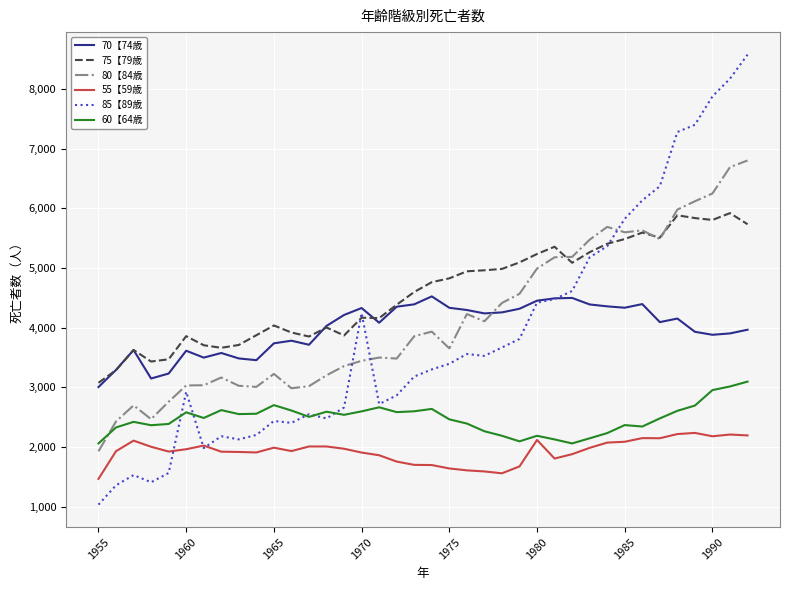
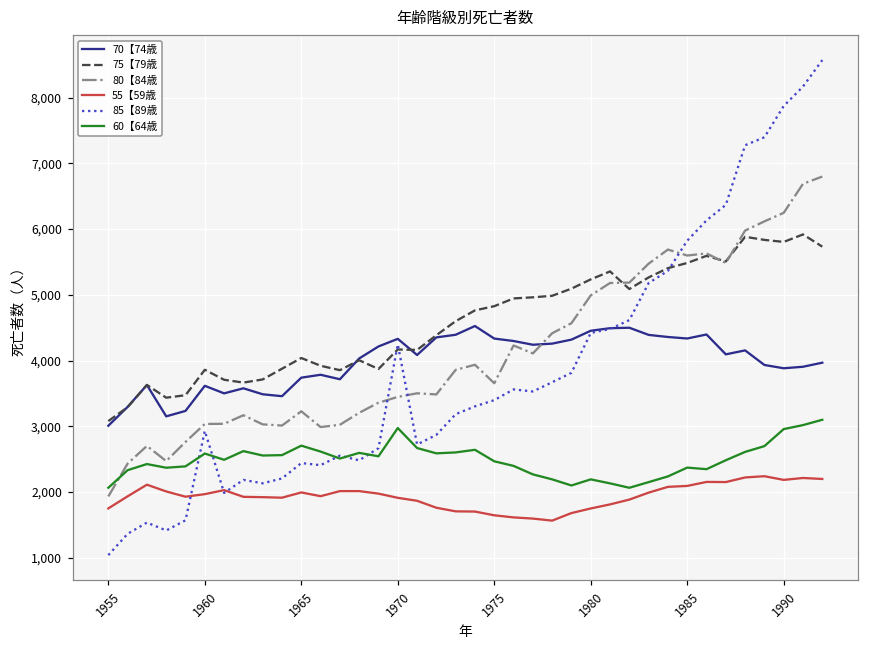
55【59歳, 1955: 1,500 -> 1,700
60【64歳, 1970: 2,600 -> 3,000
55【59歳, 1980: 2,100 -> 1,700
